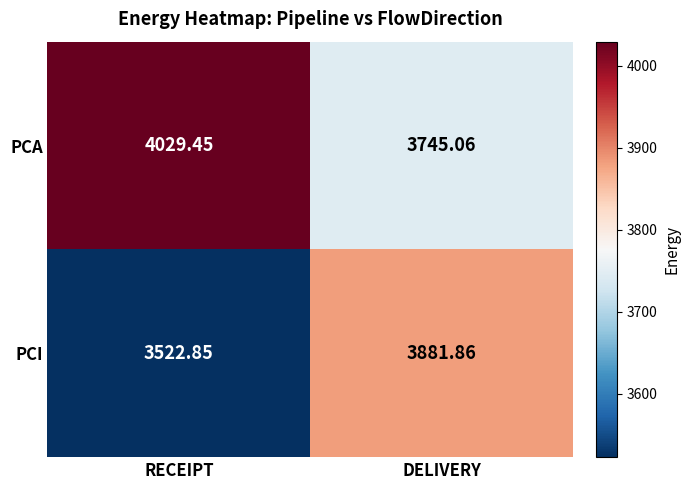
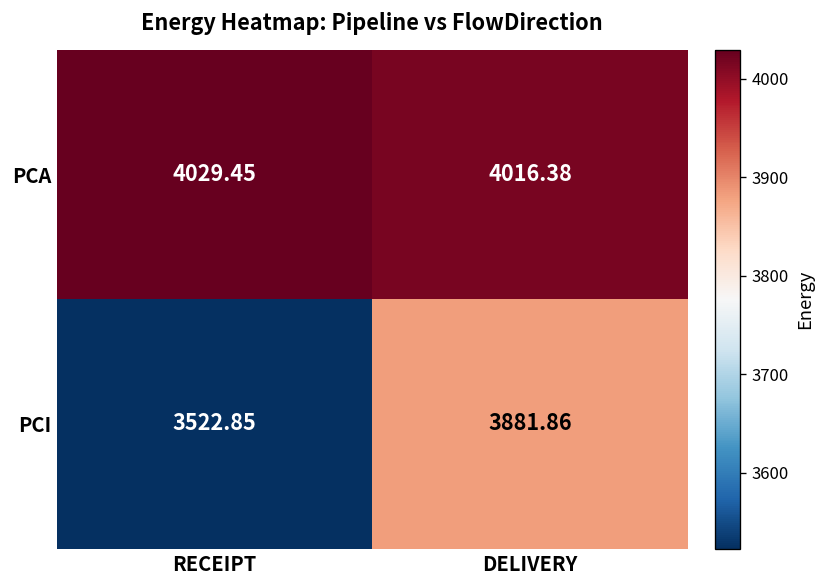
PCA, DELIVERY: 3745.06 -> 4016.38
